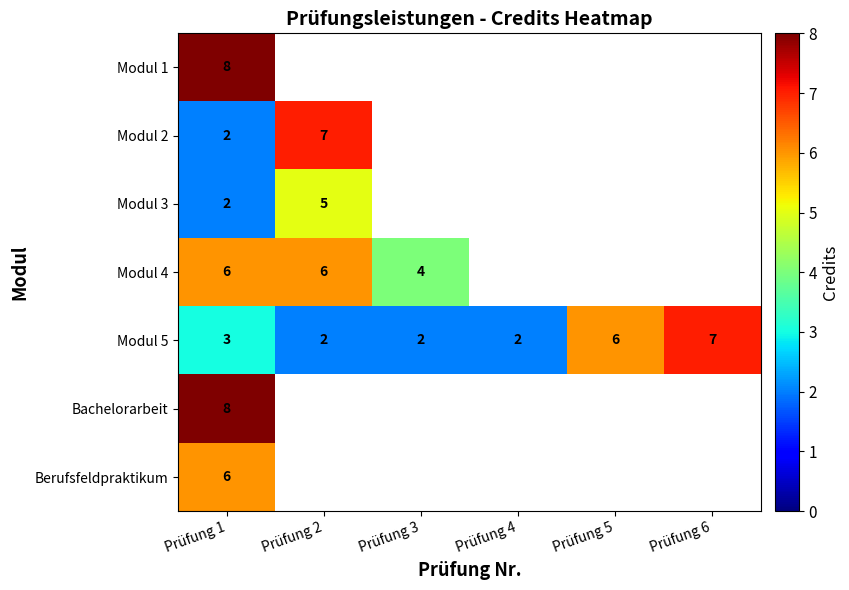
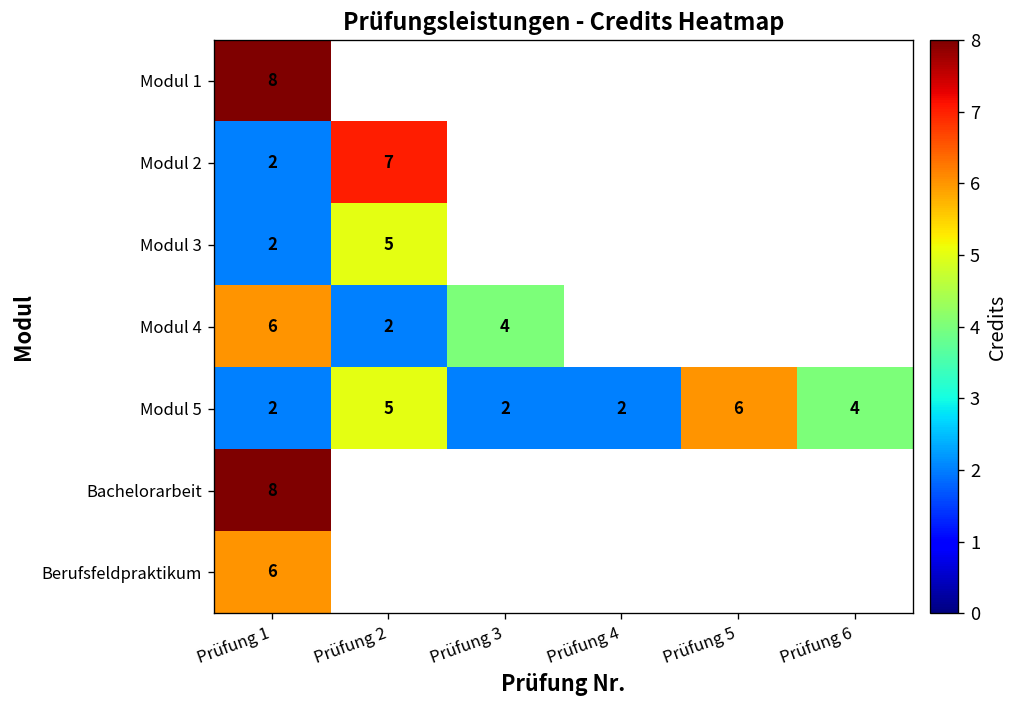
Modul 4, Prüfung 2: 6 -> 2
Modul 5, Prüfung 1: 3 -> 2
Modul 5, Prüfung 2: 2 -> 5
Modul 5, Prüfung 6: 7 -> 4
